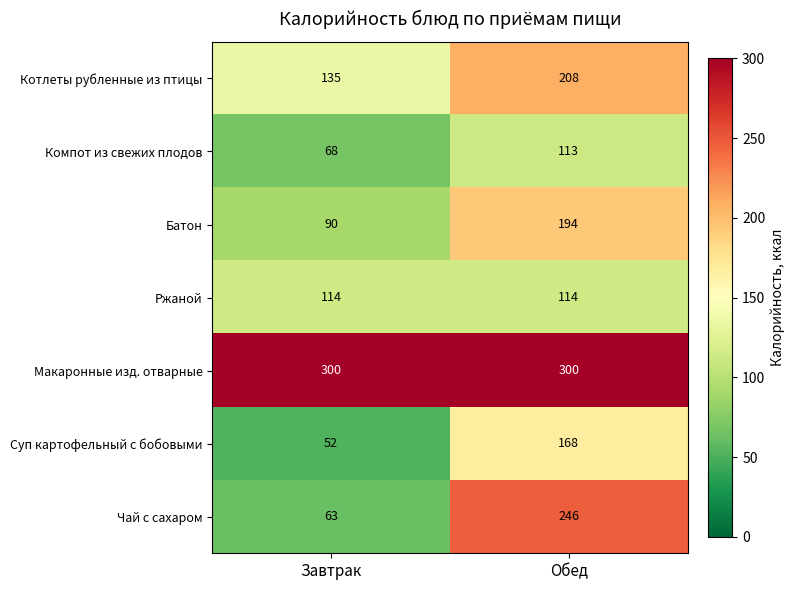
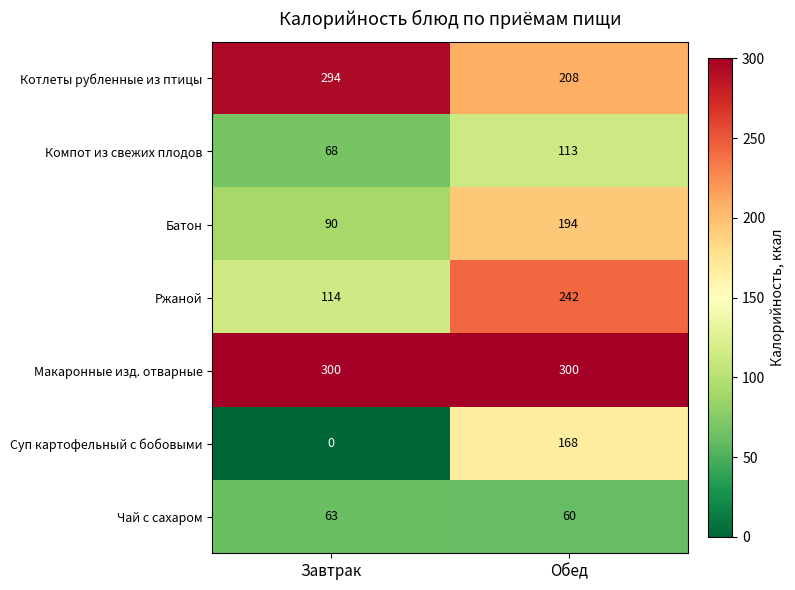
Котлеты рубленные из птицы, Завтрак: 135 -> 294
Ржаной, Обед: 114 -> 242
Суп картофельный с бобовыми, Завтрак: 52 -> 0
Чай с сахаром, Обед: 246 -> 60
